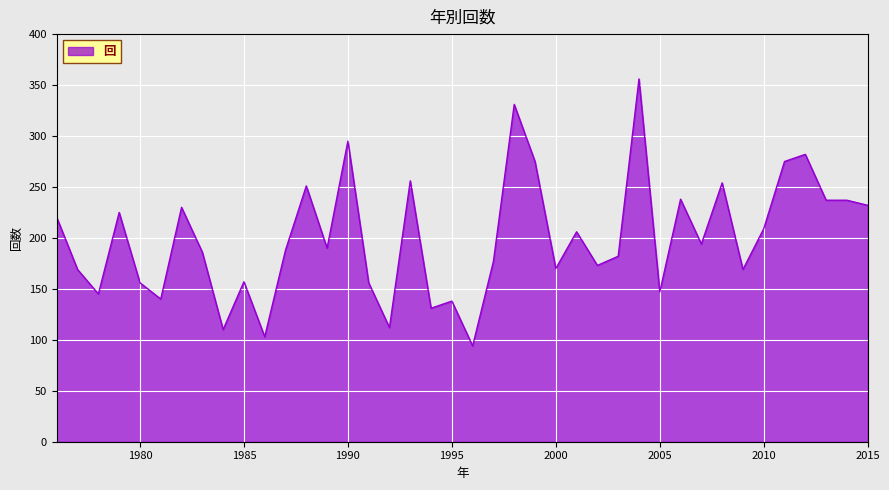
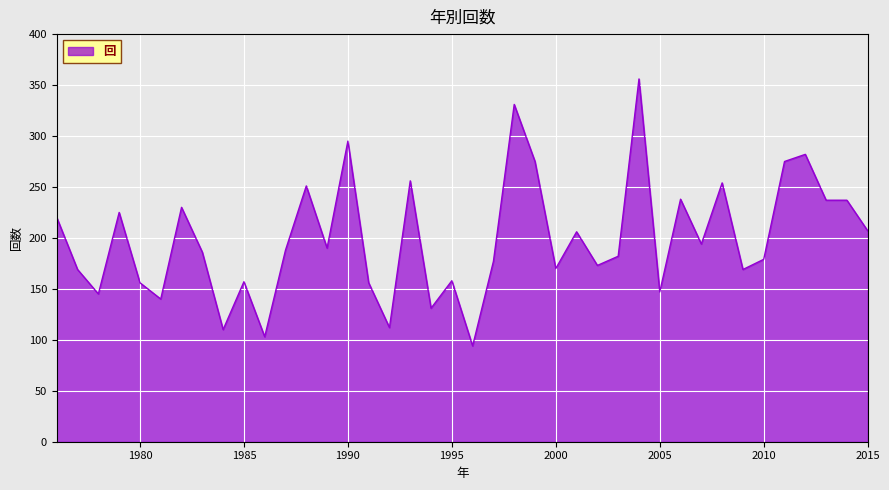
1995: 138 -> 158
2010: 209 -> 179
2015: 232 -> 207
